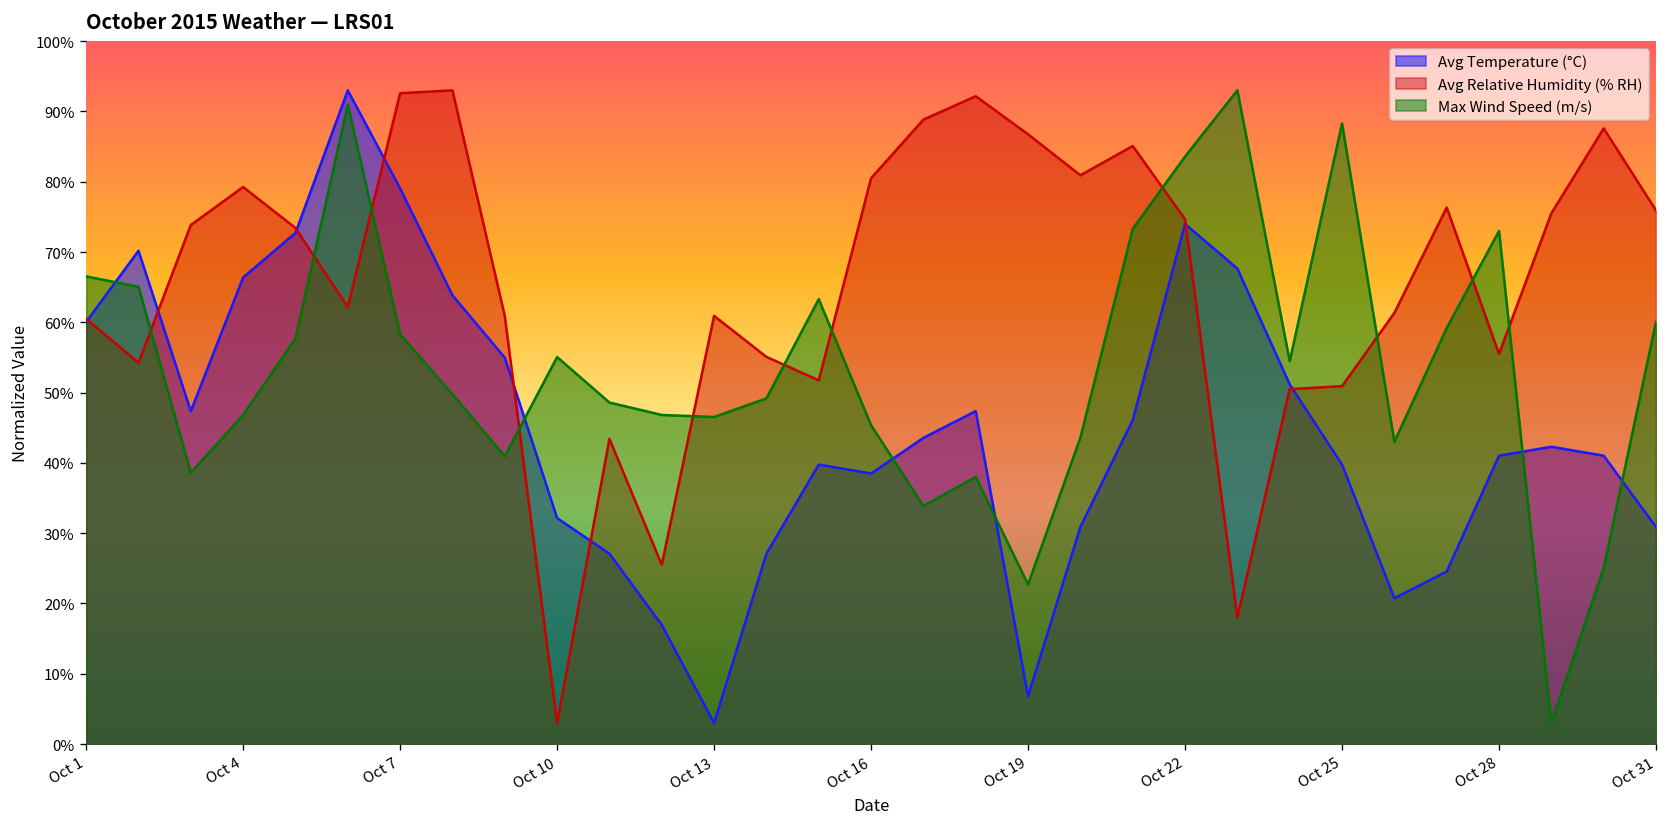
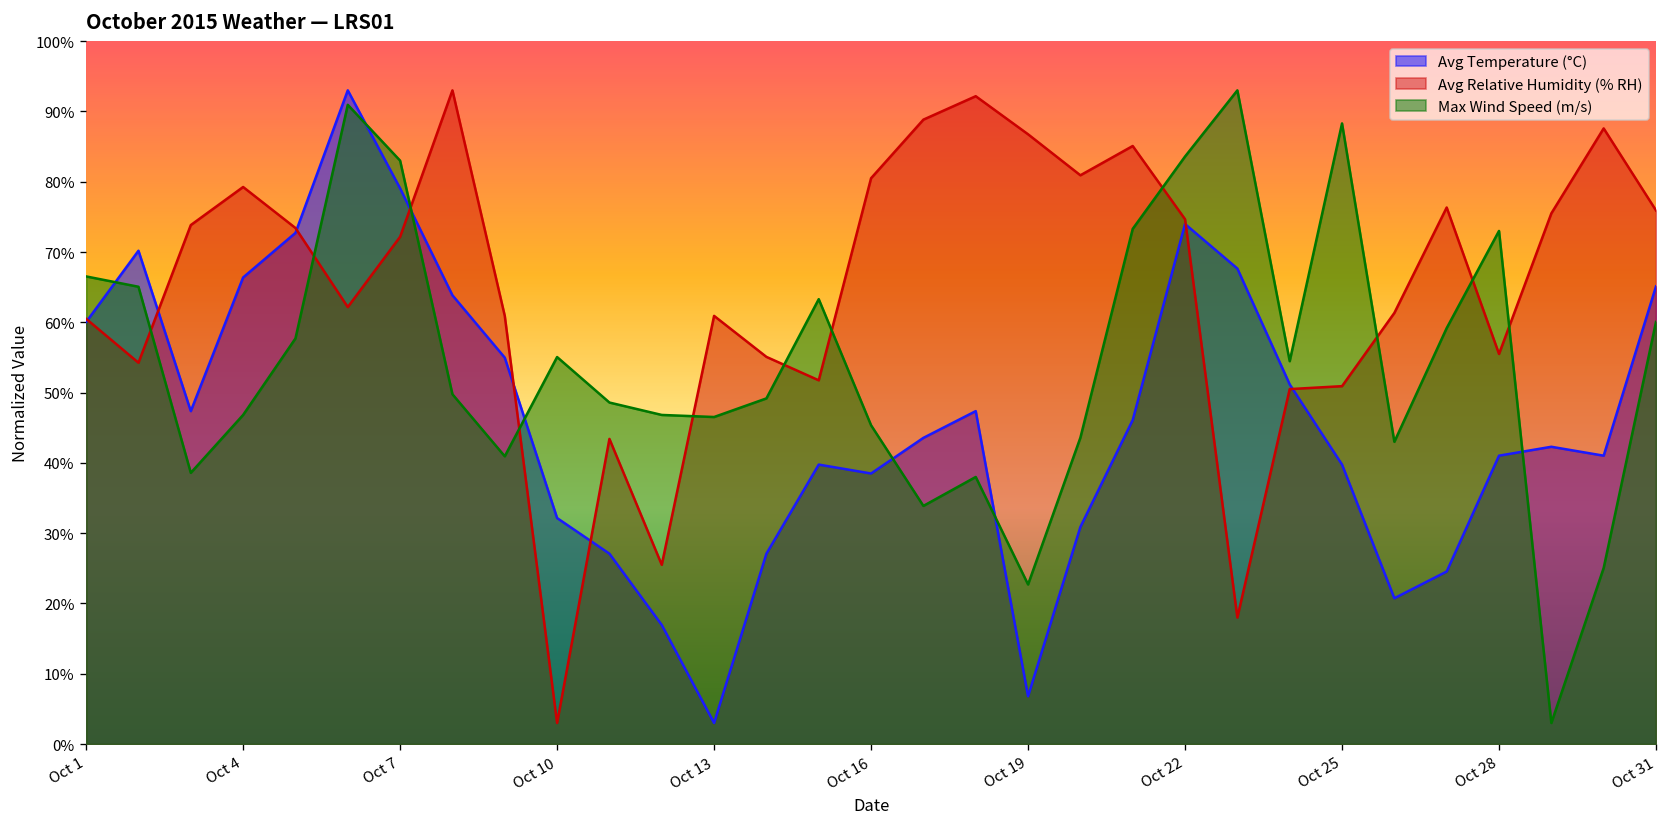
Avg Relative Humidity (% RH), Oct 7: 93% -> 72%
Max Wind Speed (m/s), Oct 7: 58% -> 83%
Avg Temperature (°C), Oct 31: 31% -> 65%
